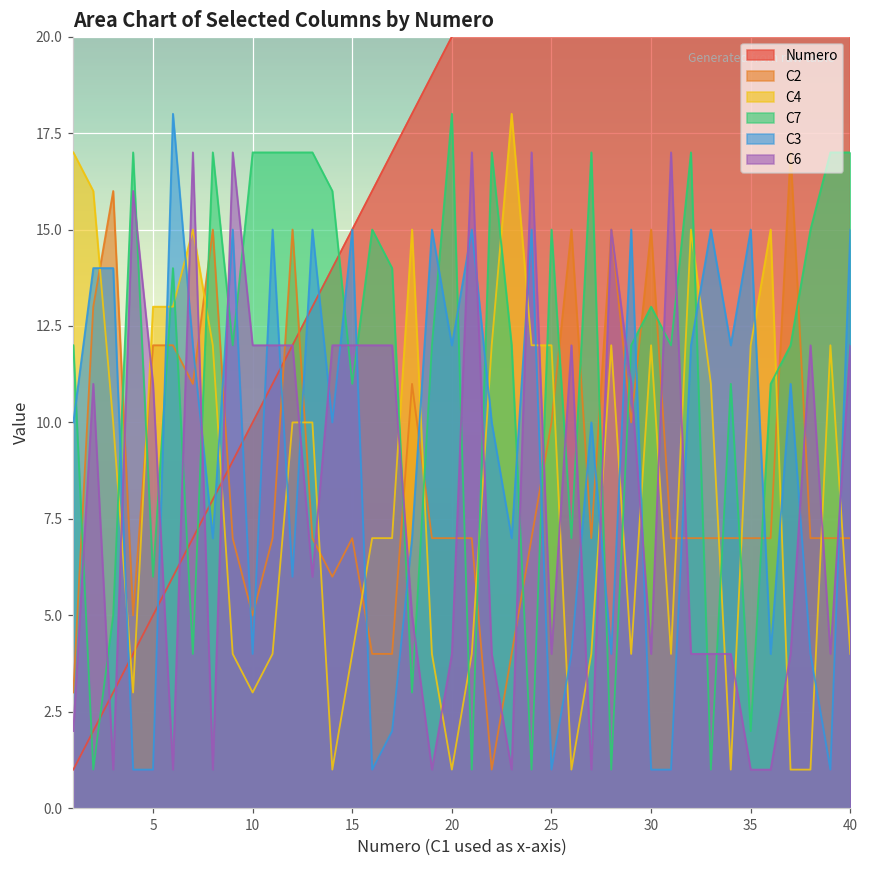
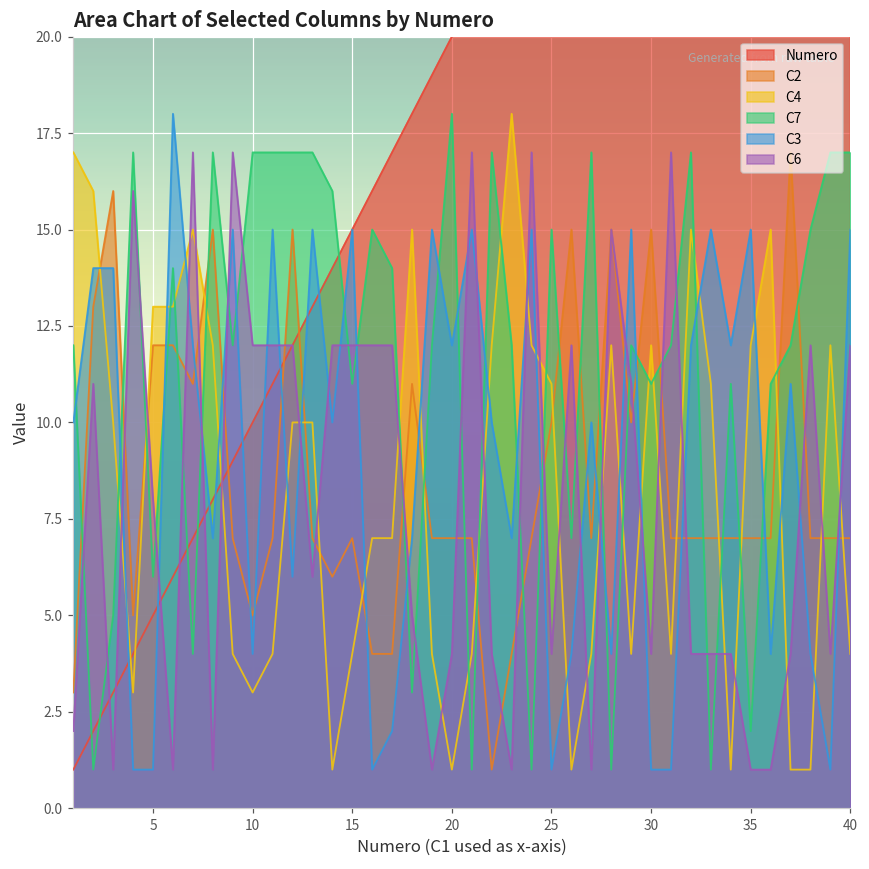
C6, 5: 11 -> 8
C4, 25: 12 -> 11
C7, 30: 13 -> 11
